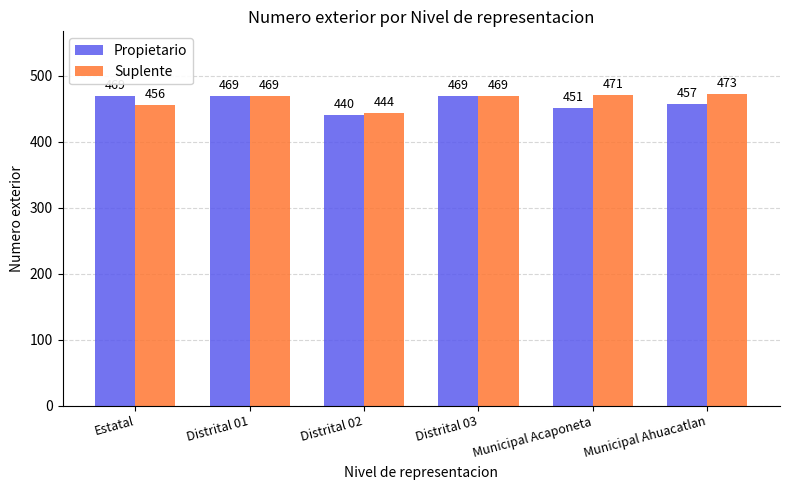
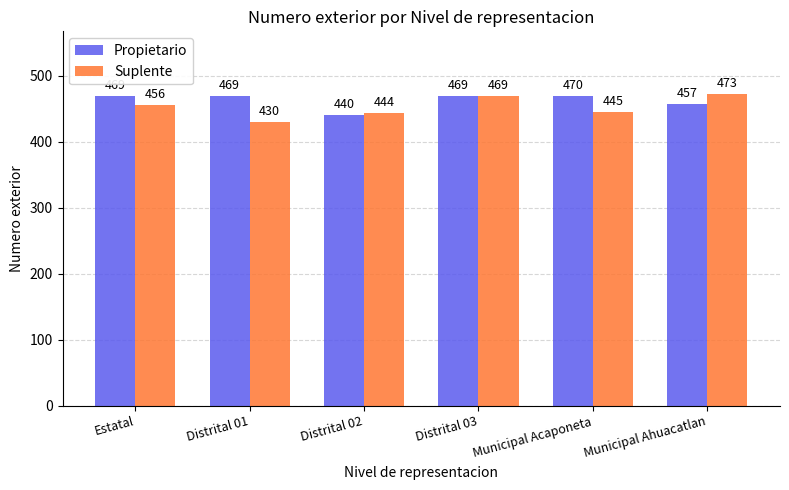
Suplente, Distrital 01: 469 -> 430
Propietario, Municipal Acaponeta: 451 -> 470
Suplente, Municipal Acaponeta: 471 -> 445
